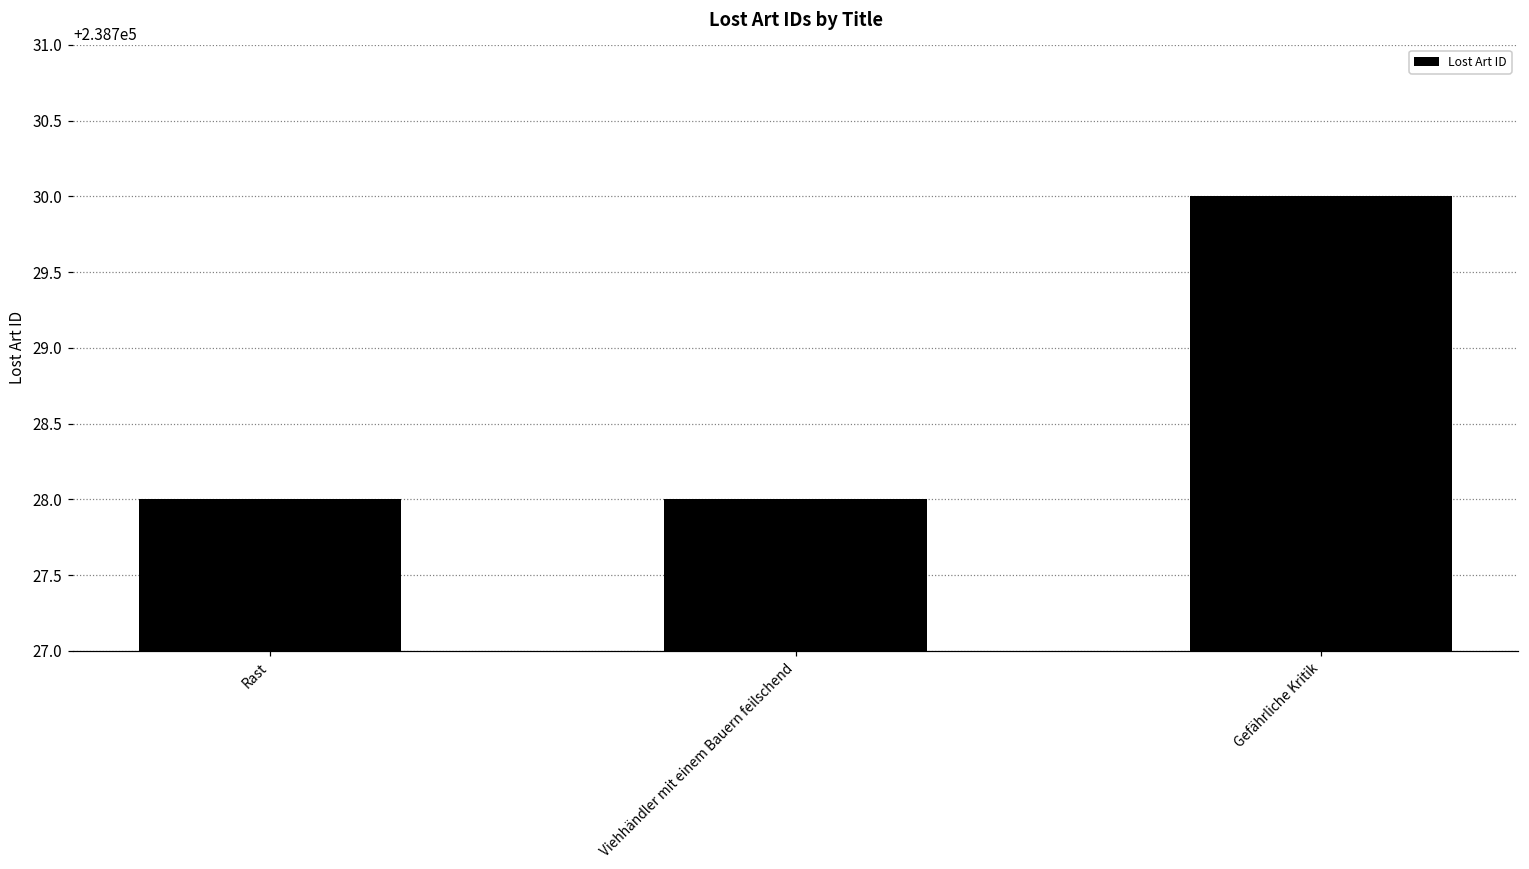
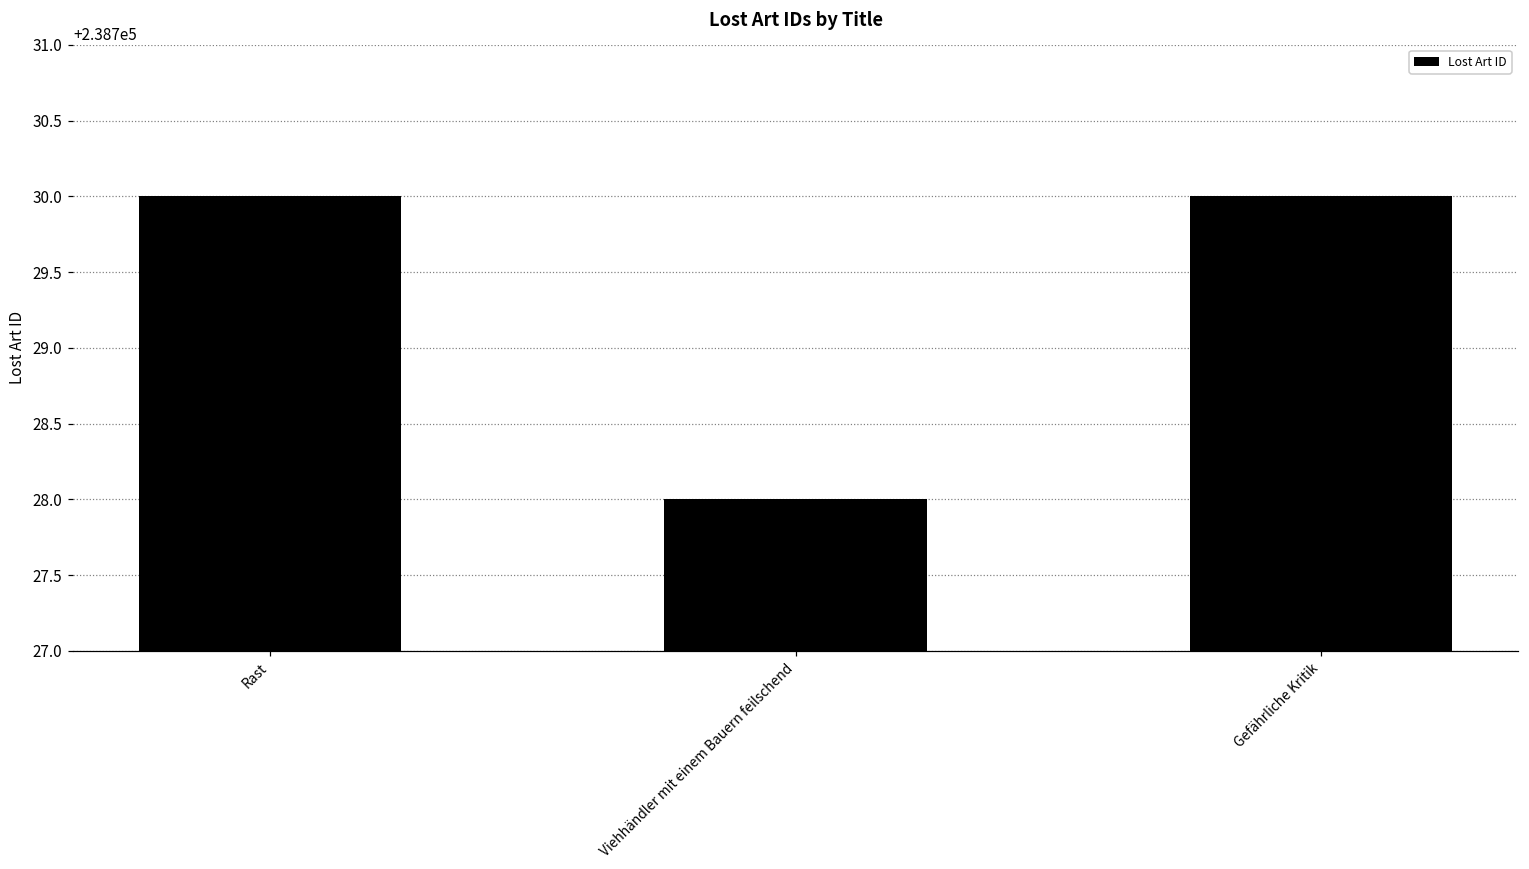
Rast: 238728 -> 238730
